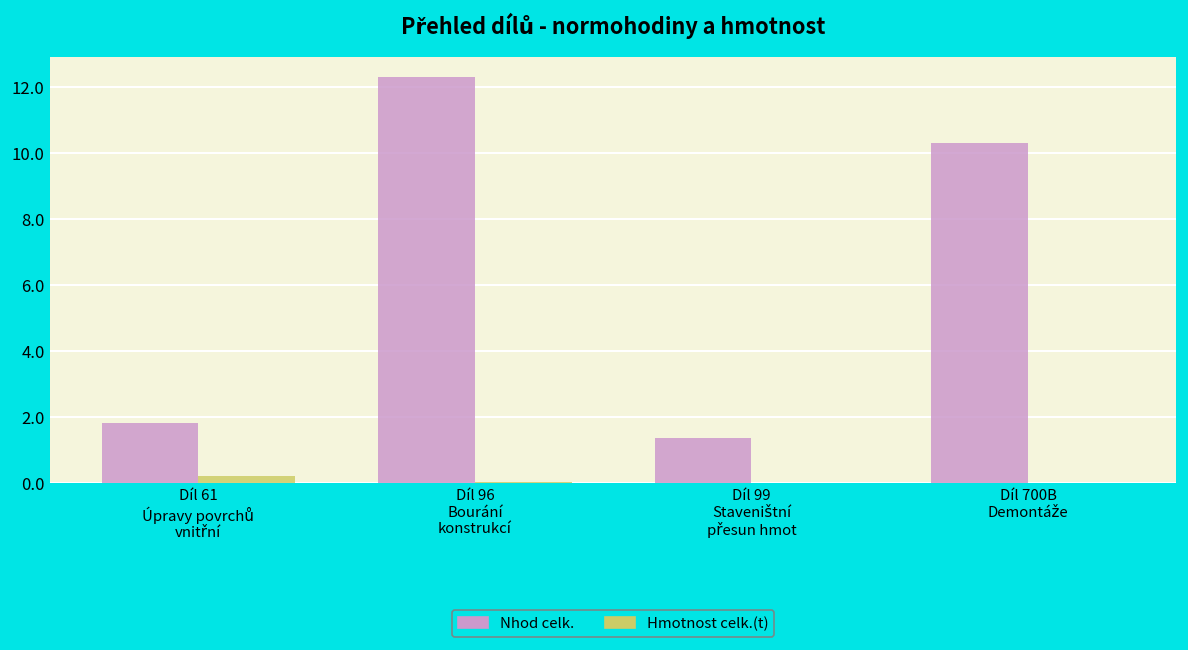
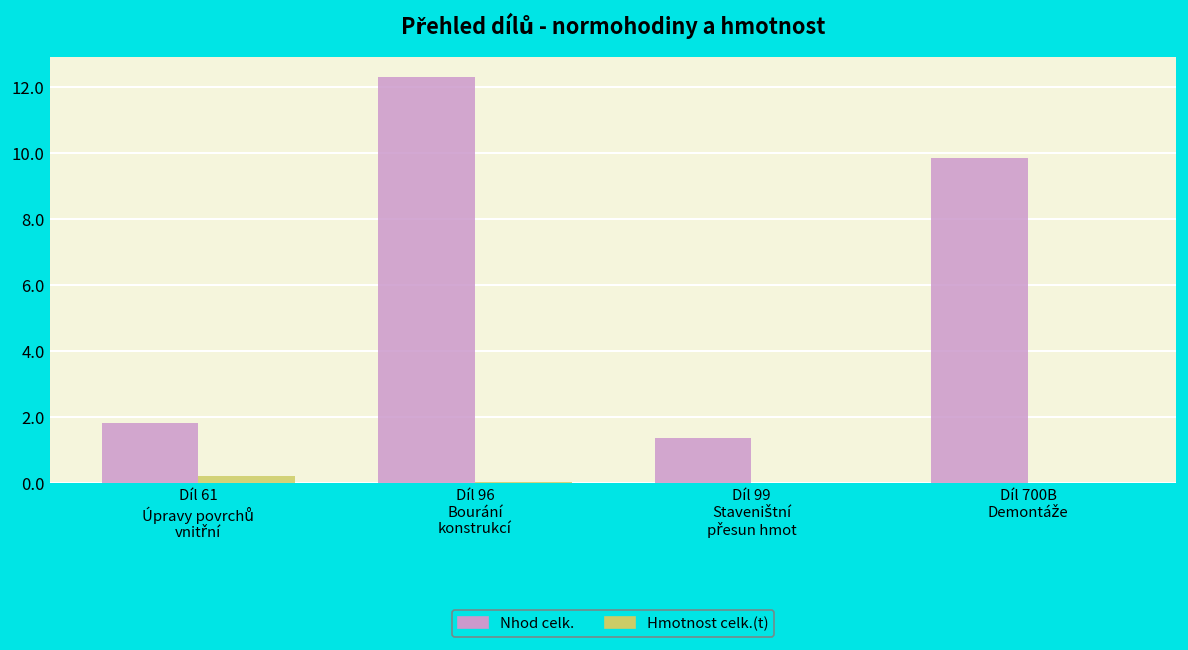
Nhod celk., Díl 700B Demontáže: 10.3 -> 9.9
